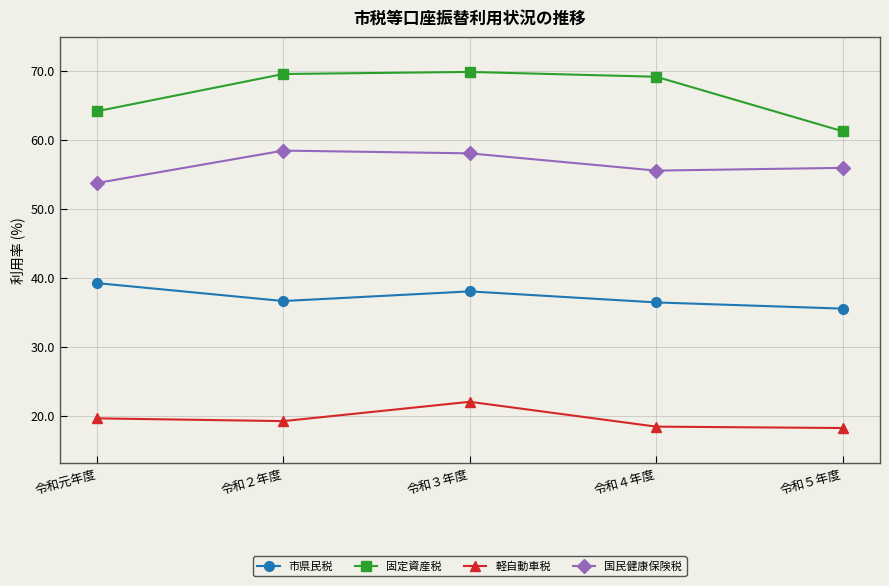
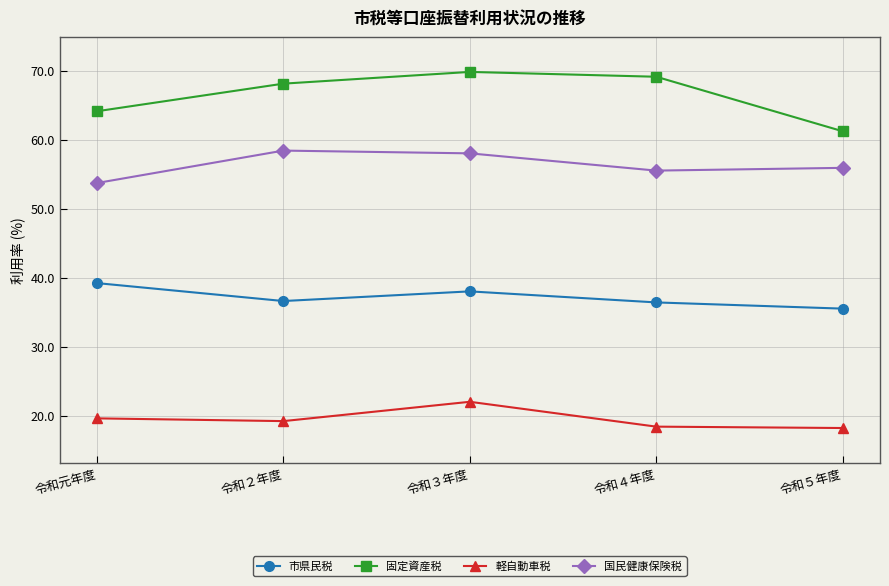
固定資産税, 令和２年度: 70 -> 68
